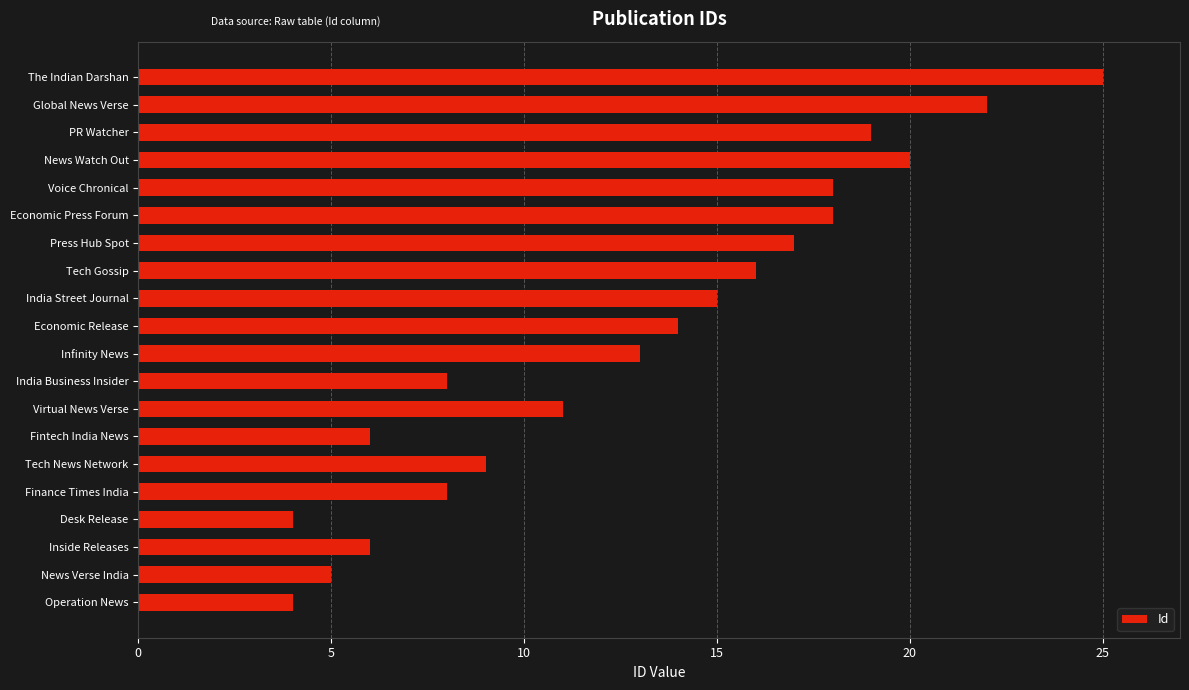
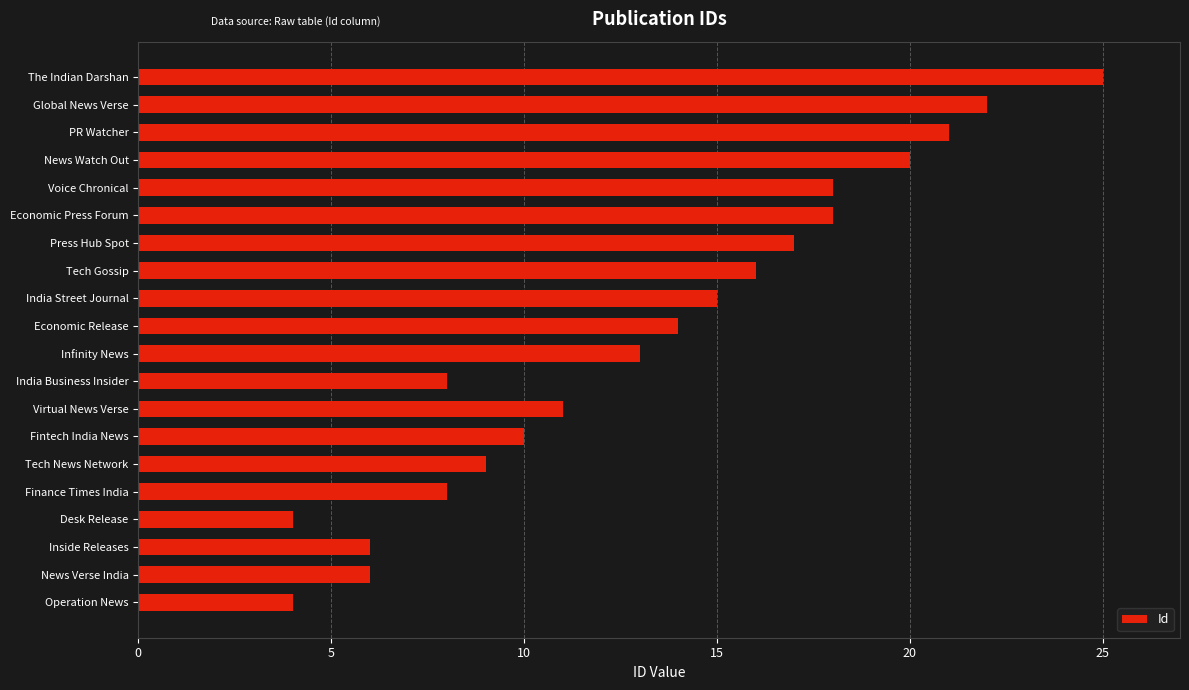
PR Watcher: 19 -> 21
Fintech India News: 6 -> 10
News Verse India: 5 -> 6
